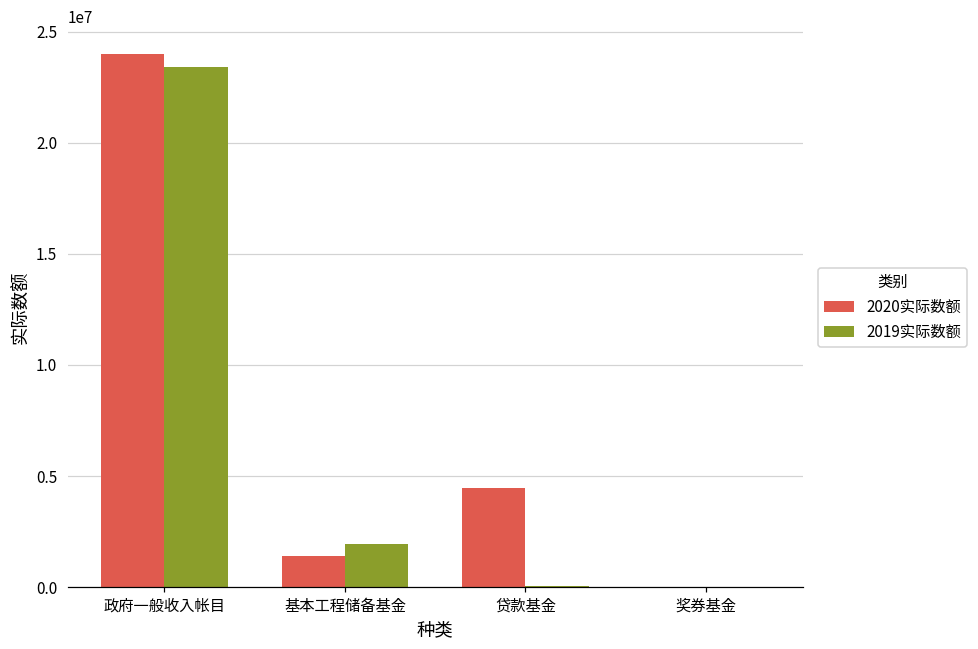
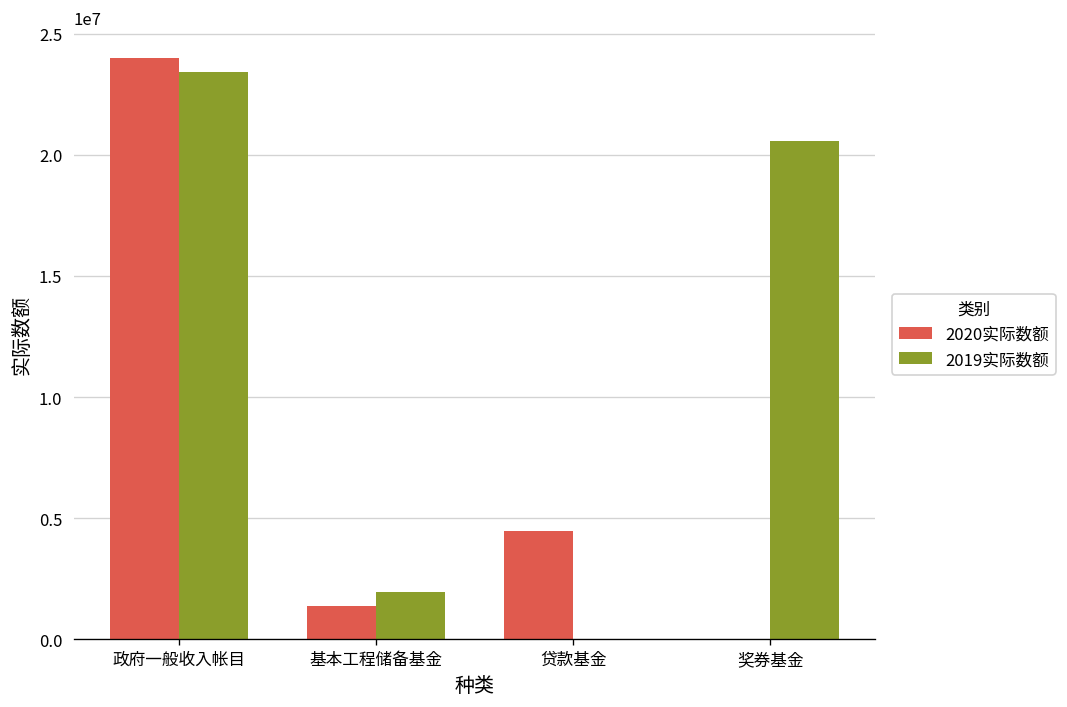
2019实际数额, 奖券基金: 0 -> 20600000
